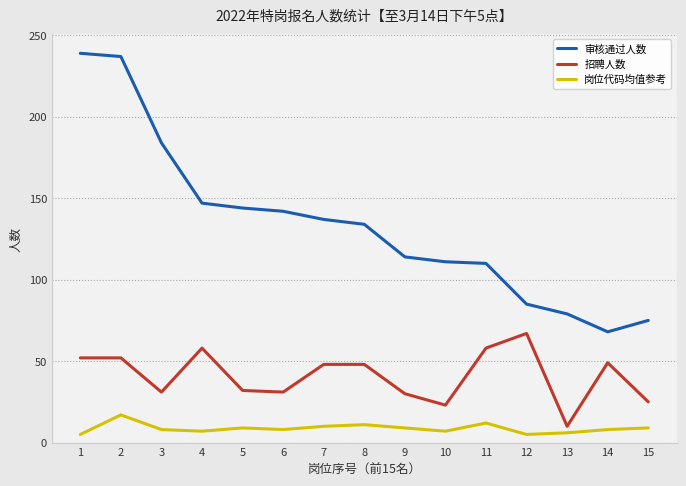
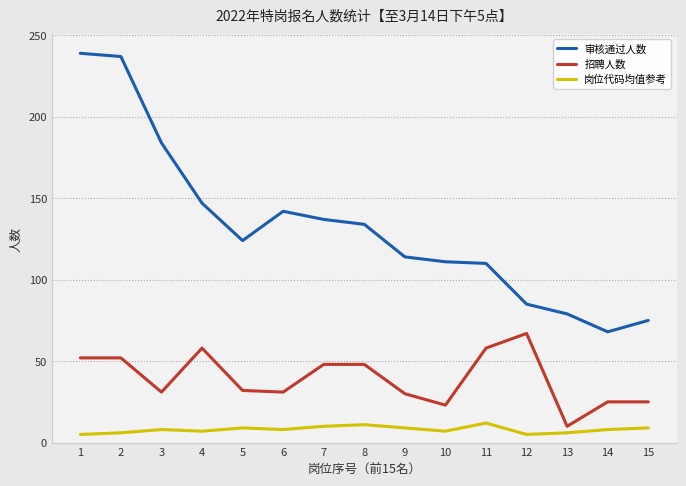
岗位代码均值参考, 2: 17 -> 6
审核通过人数, 5: 144 -> 124
招聘人数, 14: 49 -> 25
